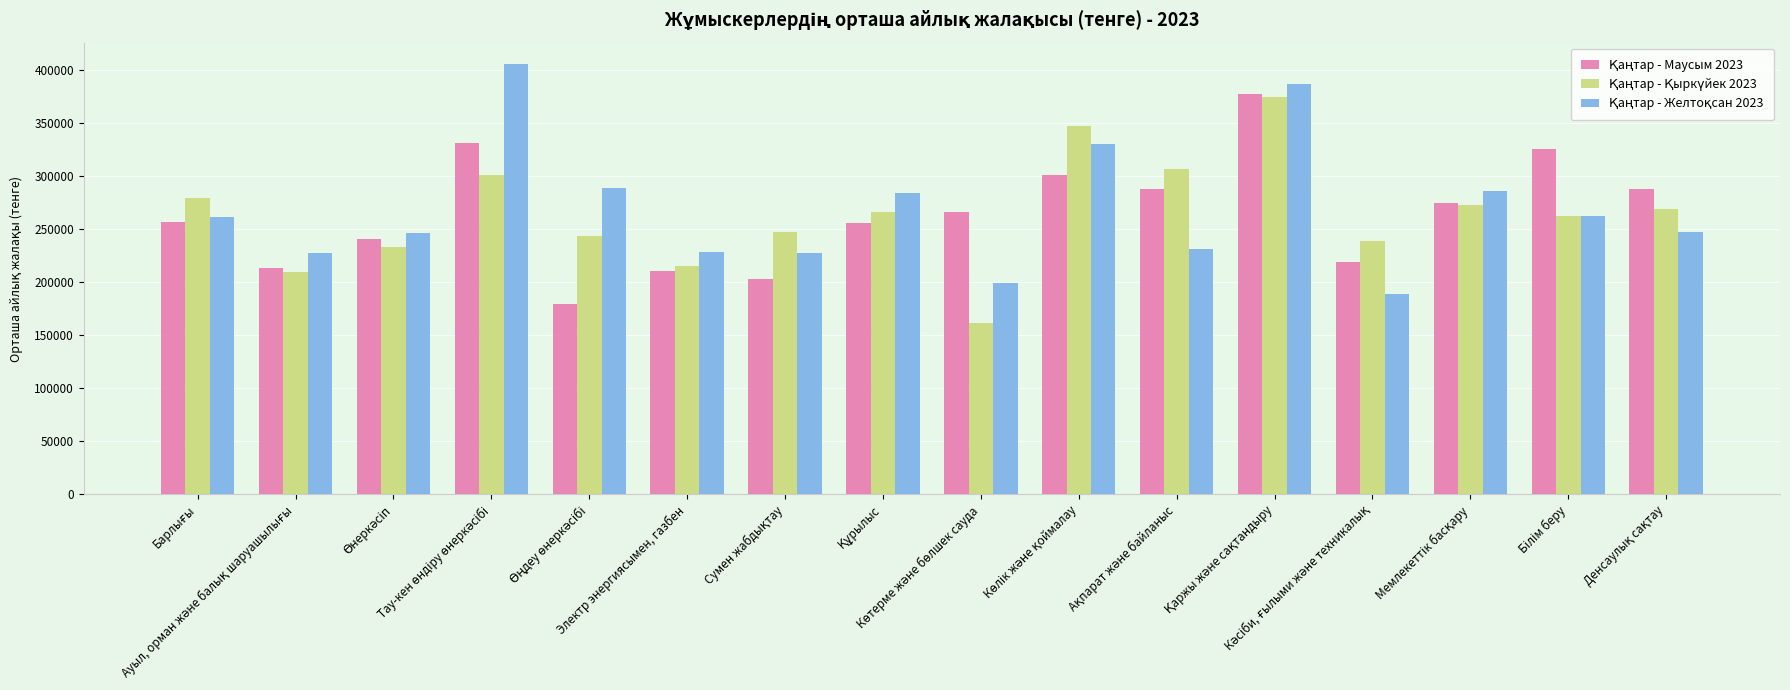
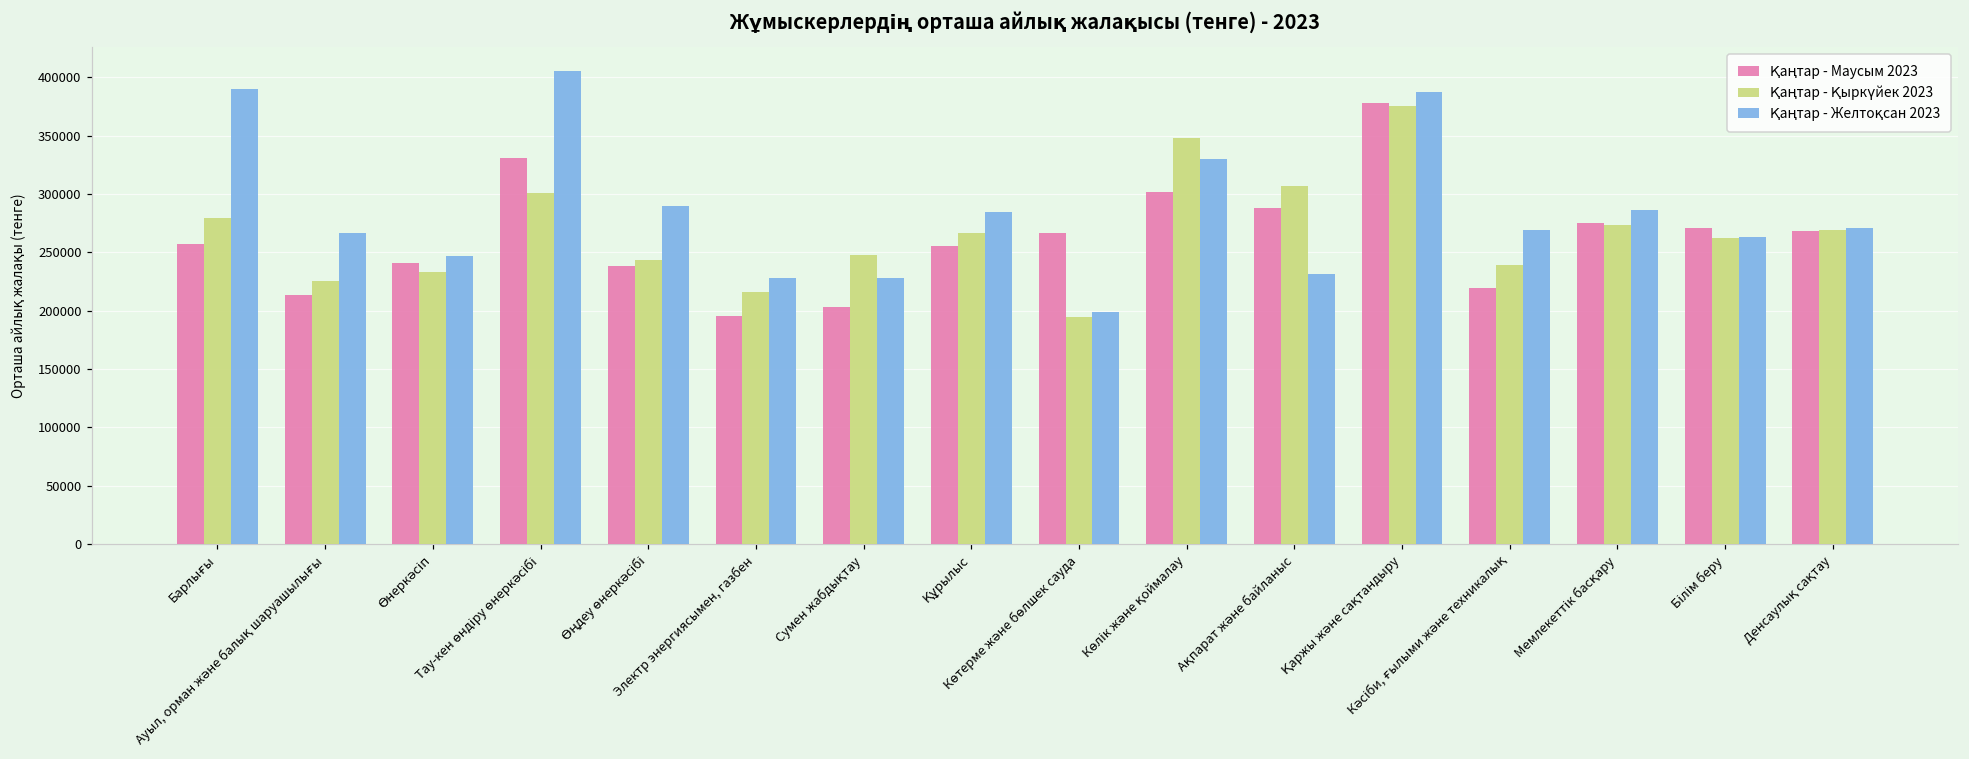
Қаңтар - Желтоқсан 2023, Барлығы: 262000 -> 390000
Қаңтар - Қыркүйек 2023, Ауыл, орман және балық шаруашылығы: 210000 -> 225000
Қаңтар - Желтоқсан 2023, Ауыл, орман және балық шаруашылығы: 227000 -> 267000
Қаңтар - Маусым 2023, Өңдеу өнеркәсібі: 179000 -> 238000
Қаңтар - Маусым 2023, Электр энергиясымен, газбен: 211000 -> 195000
Қаңтар - Қыркүйек 2023, Көтерме және бөлшек сауда: 162000 -> 194000
Қаңтар - Желтоқсан 2023, Кәсіби, ғылыми және техникалық: 189000 -> 269000
Қаңтар - Маусым 2023, Білім беру: 326000 -> 271000
Қаңтар - Маусым 2023, Денсаулық сақтау: 288000 -> 269000
Қаңтар - Желтоқсан 2023, Денсаулық сақтау: 247000 -> 271000
